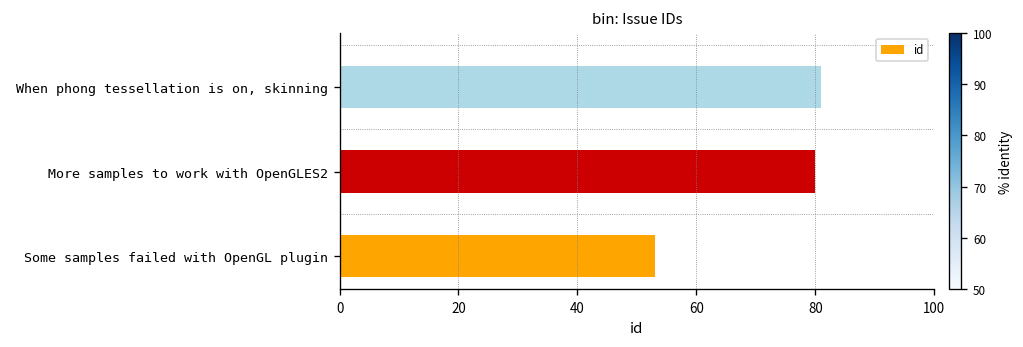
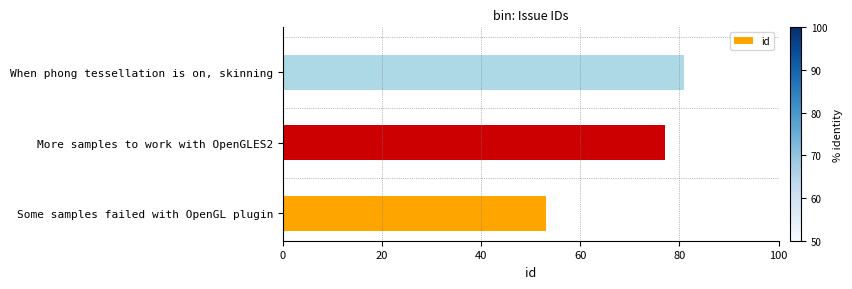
More samples to work with OpenGLES2: 80 -> 77
